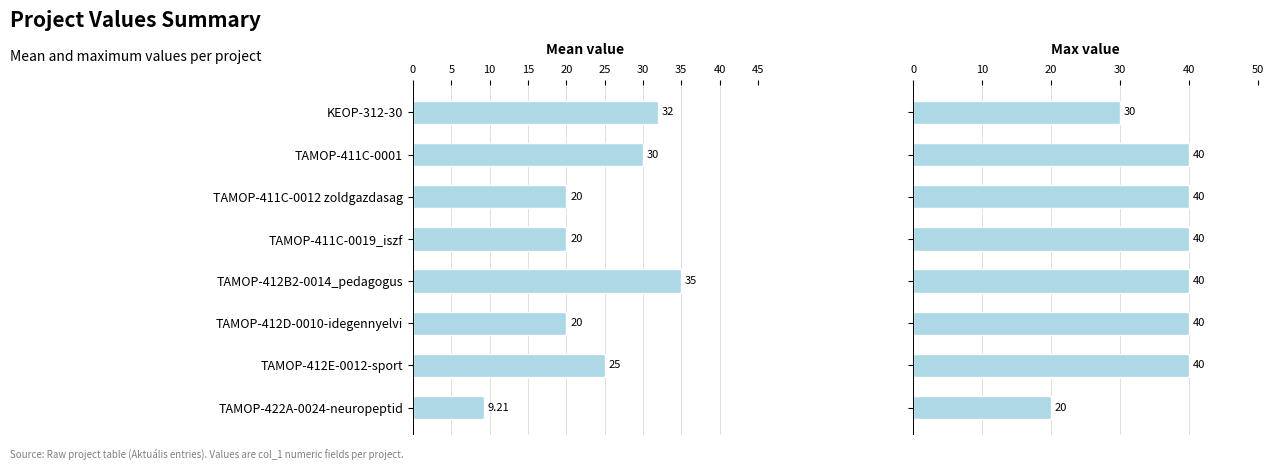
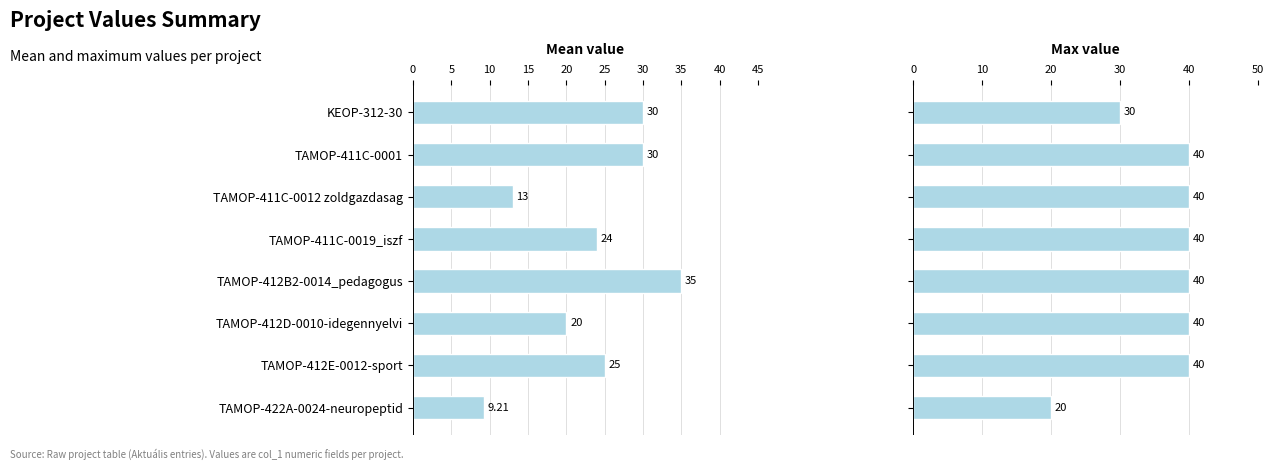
Mean value, KEOP-312-30: 32 -> 30
Mean value, TAMOP-411C-0012 zoldgazdasag: 20 -> 13
Mean value, TAMOP-411C-0019_iszf: 20 -> 24
